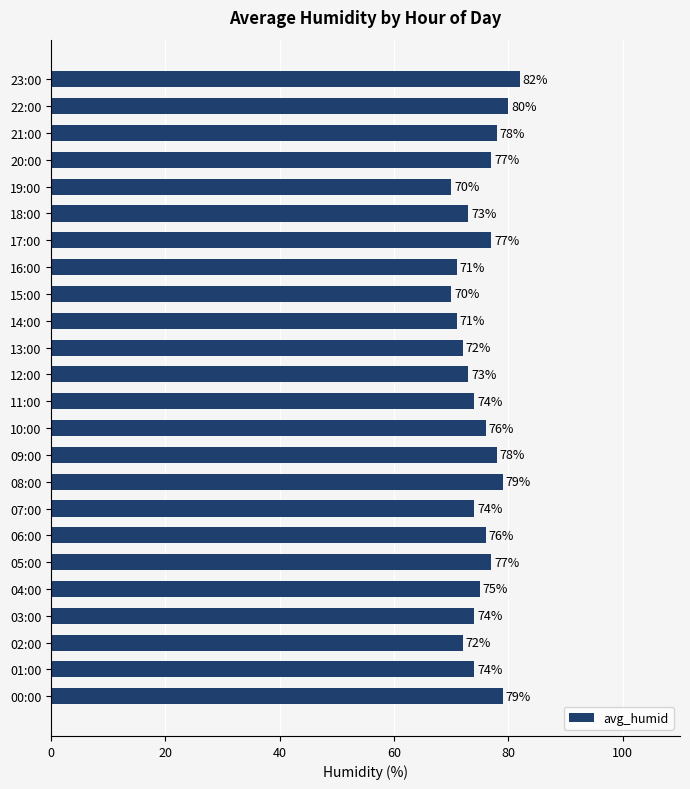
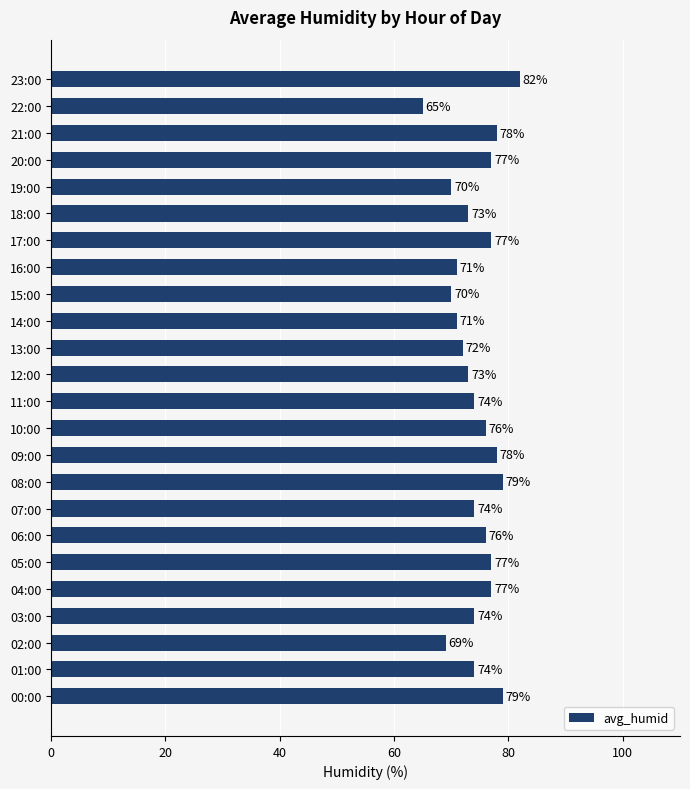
22:00: 80% -> 65%
04:00: 75% -> 77%
02:00: 72% -> 69%
